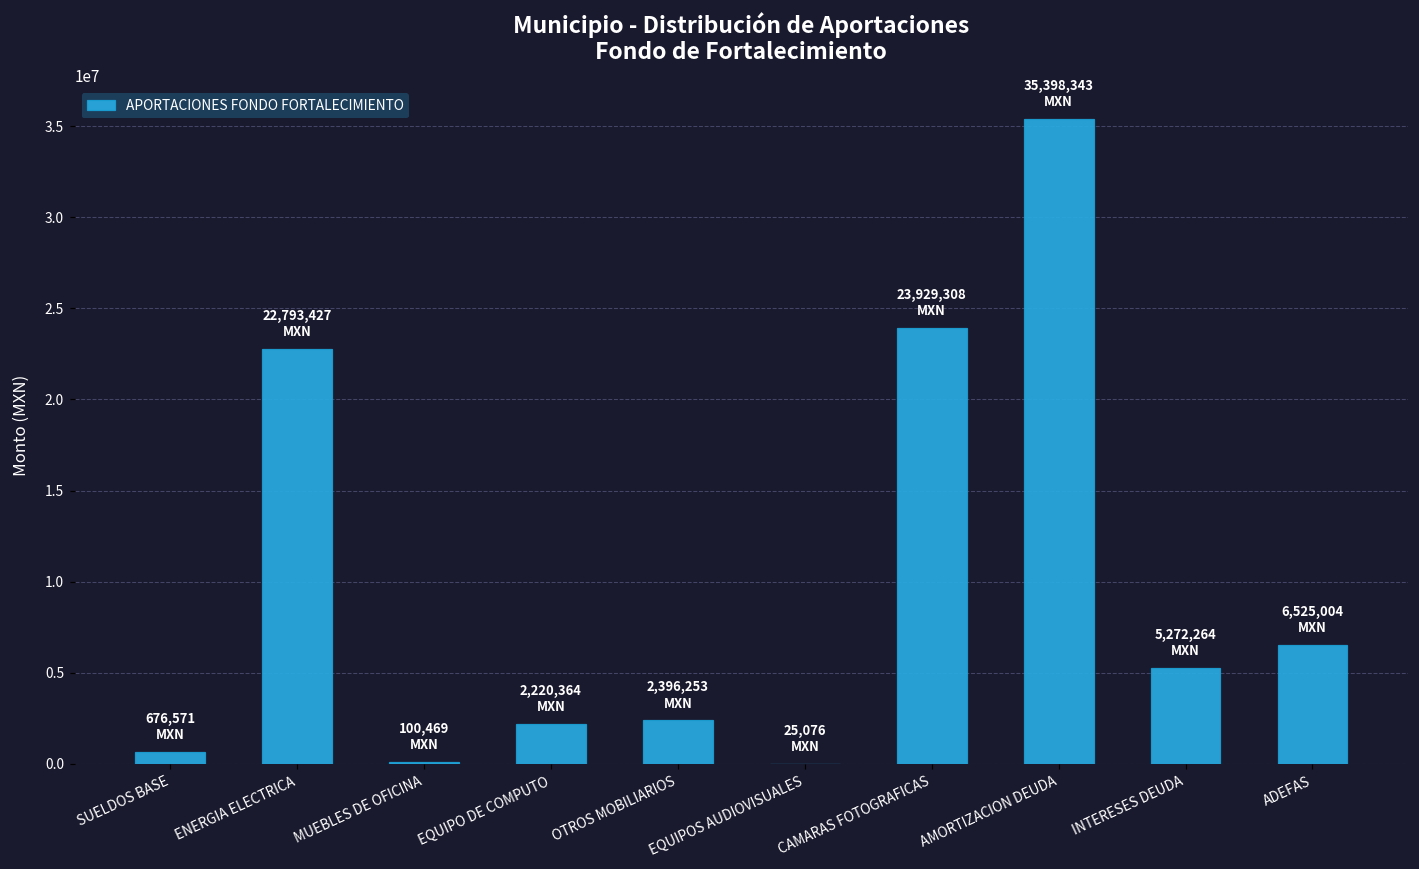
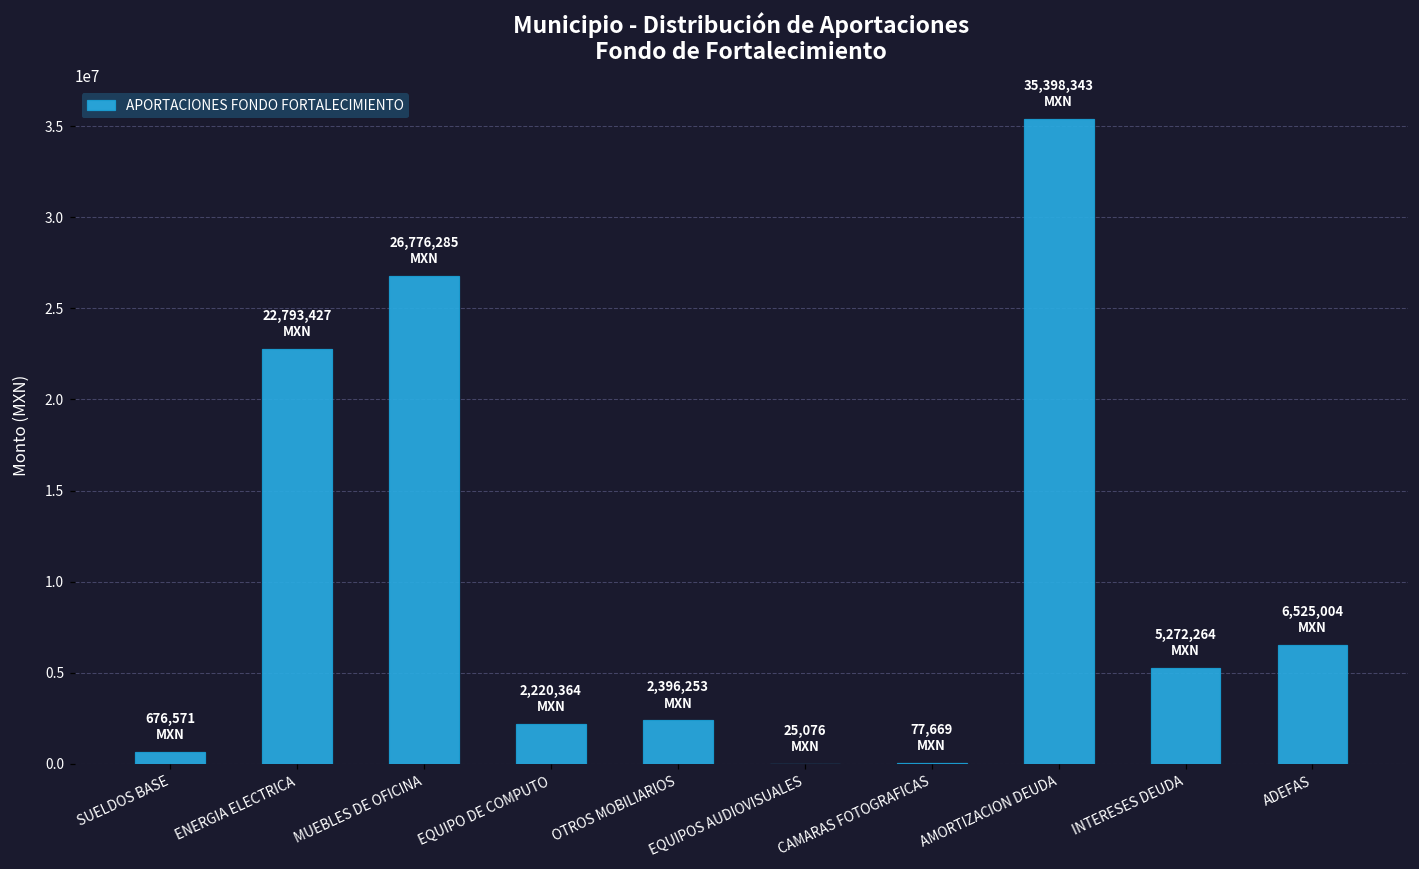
MUEBLES DE OFICINA: 100,469 -> 26,776,285
CAMARAS FOTOGRAFICAS: 23,929,308 -> 77,669
